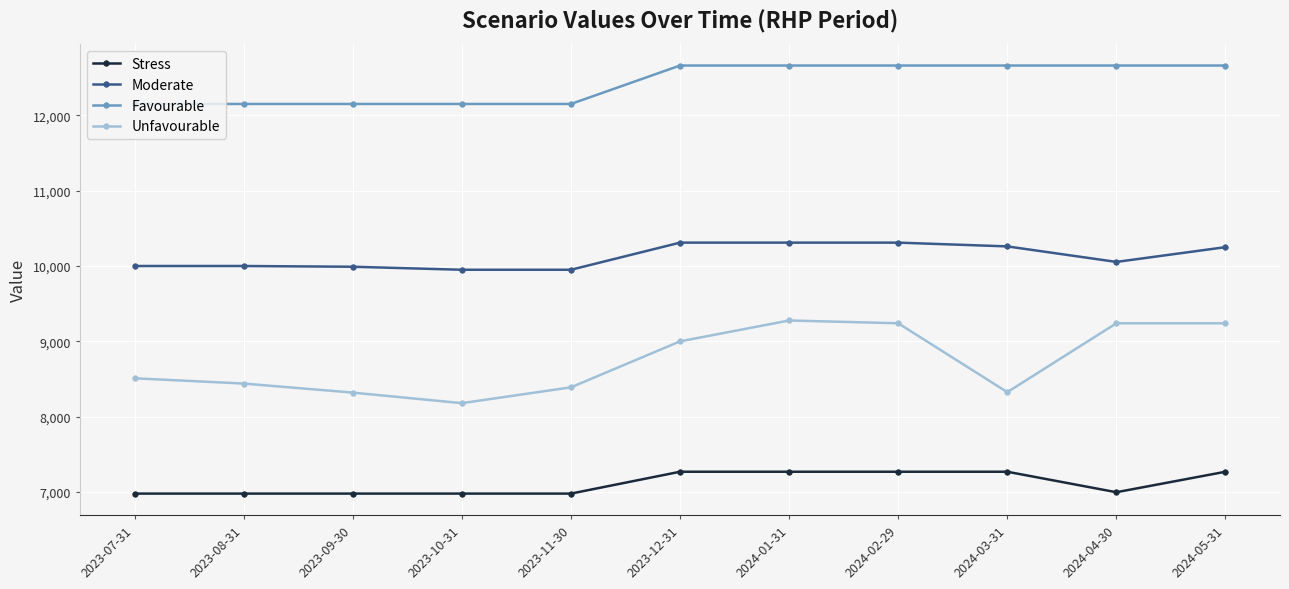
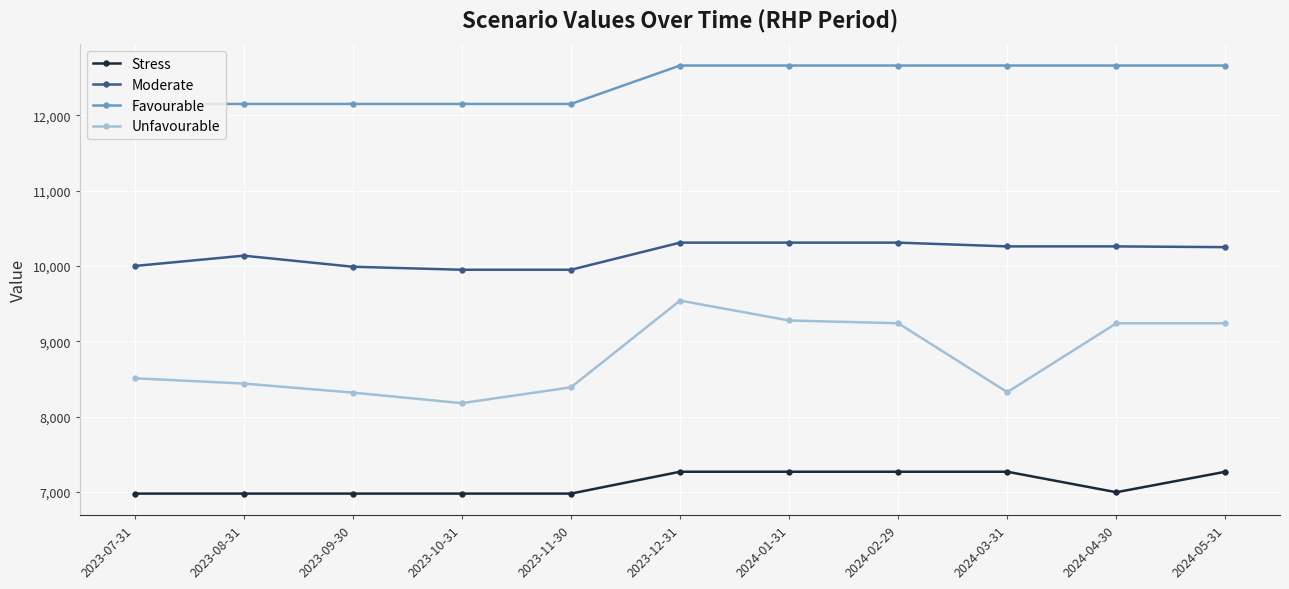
Moderate, 2023-08-31: 10,000 -> 10,100
Unfavourable, 2023-12-31: 9,000 -> 9,500
Moderate, 2024-04-30: 10,100 -> 10,300
